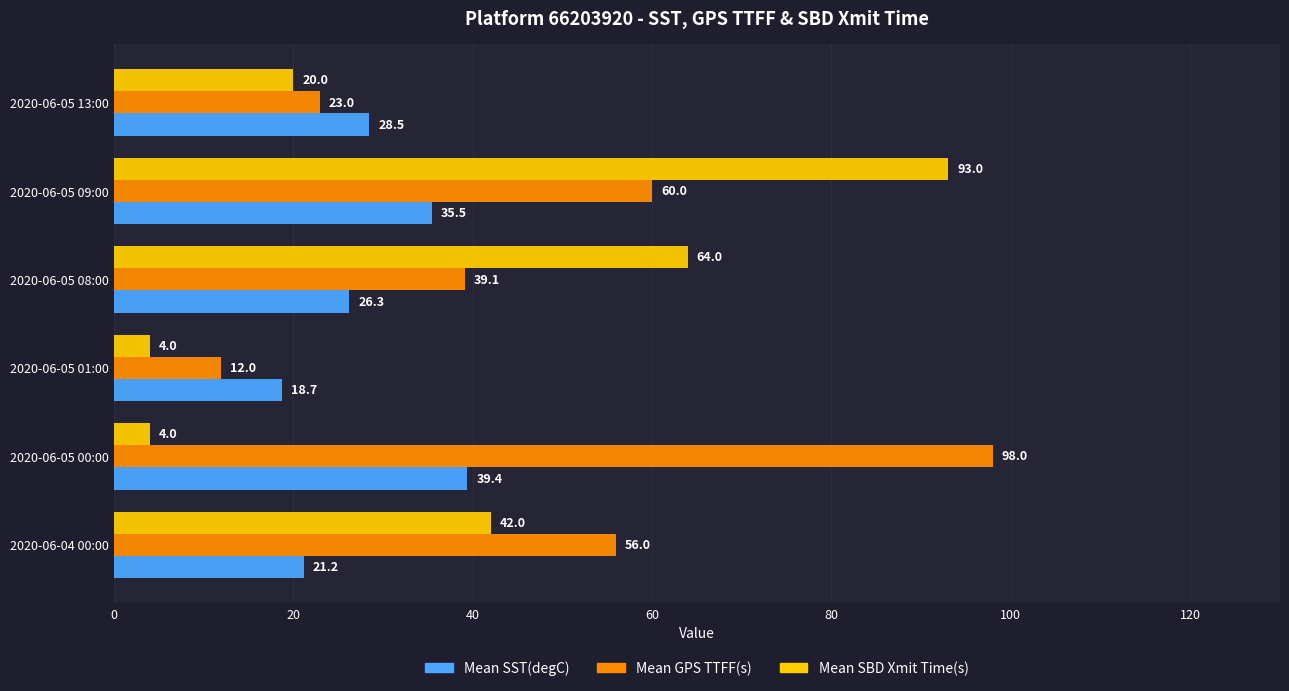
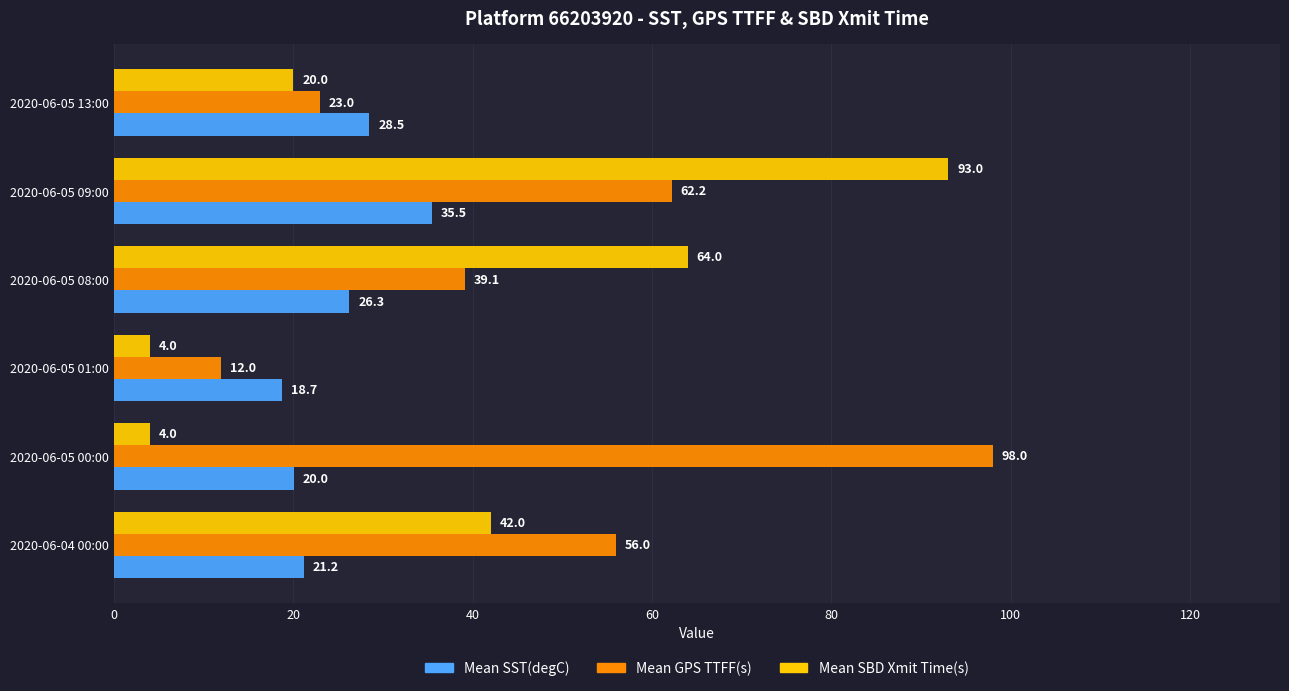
Mean GPS TTFF(s), 2020-06-05 09:00: 60.0 -> 62.2
Mean SST(degC), 2020-06-05 00:00: 39.4 -> 20.0
